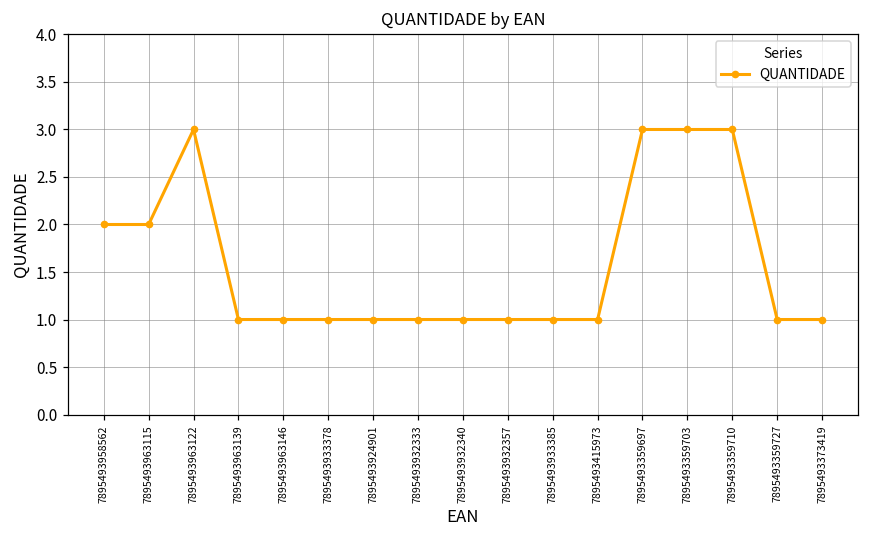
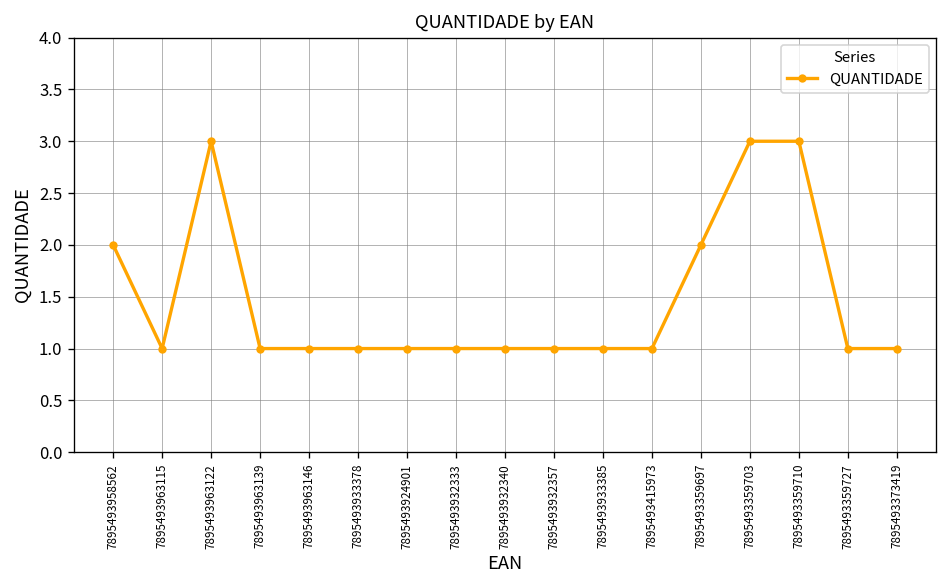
7895493963115: 2 -> 1
7895493359697: 3 -> 2
